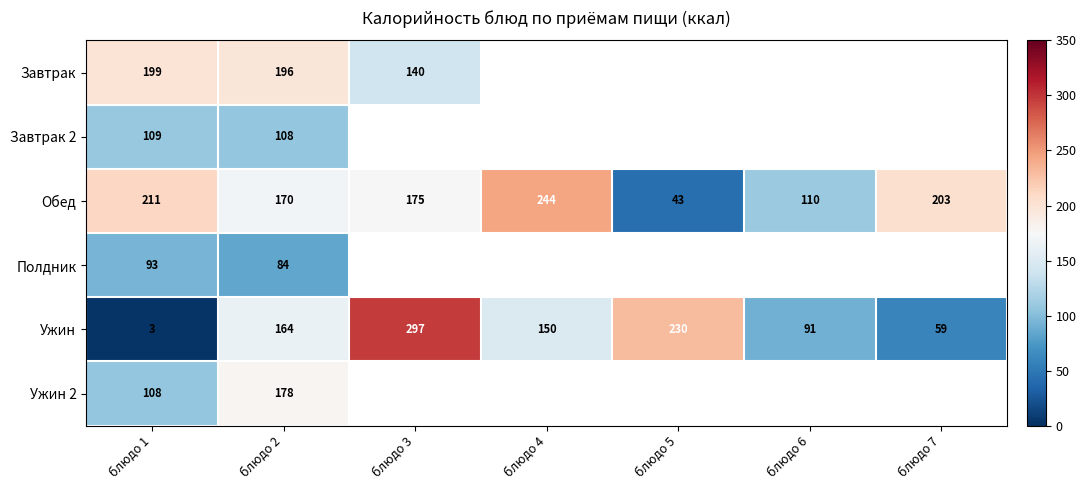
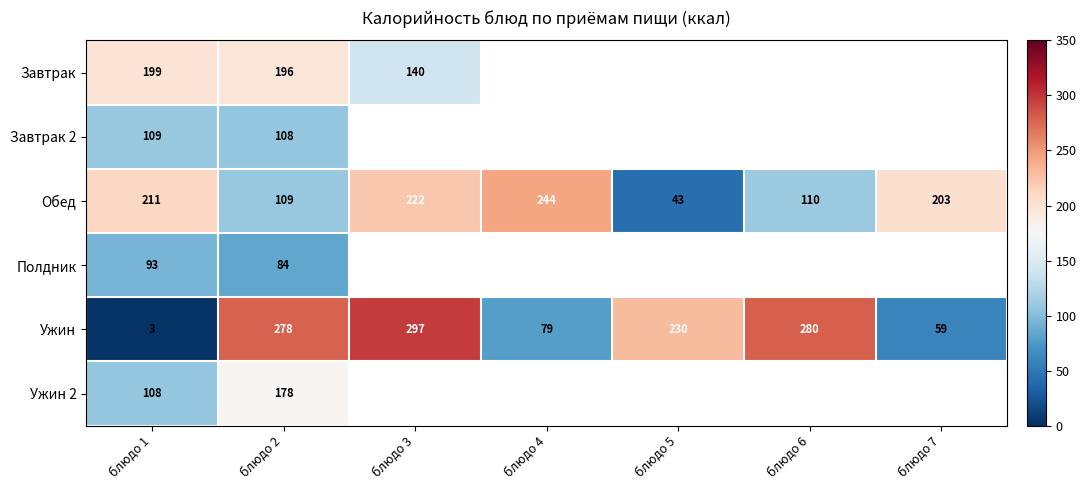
Обед, блюдо 2: 170 -> 109
Обед, блюдо 3: 175 -> 222
Ужин, блюдо 2: 164 -> 278
Ужин, блюдо 4: 150 -> 79
Ужин, блюдо 6: 91 -> 280
